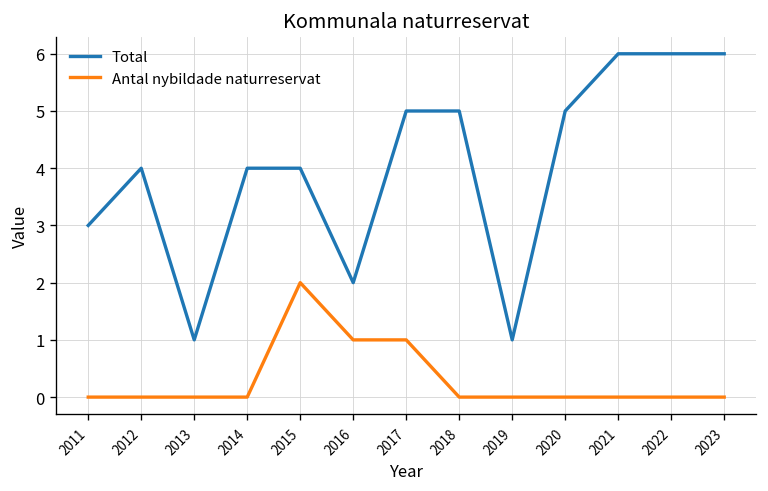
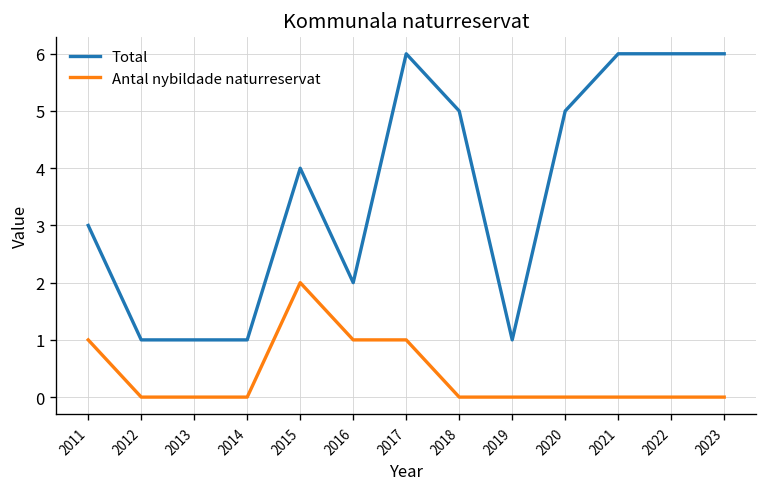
Antal nybildade naturreservat, 2011: 0 -> 1
Total, 2012: 4 -> 1
Total, 2014: 4 -> 1
Total, 2017: 5 -> 6
